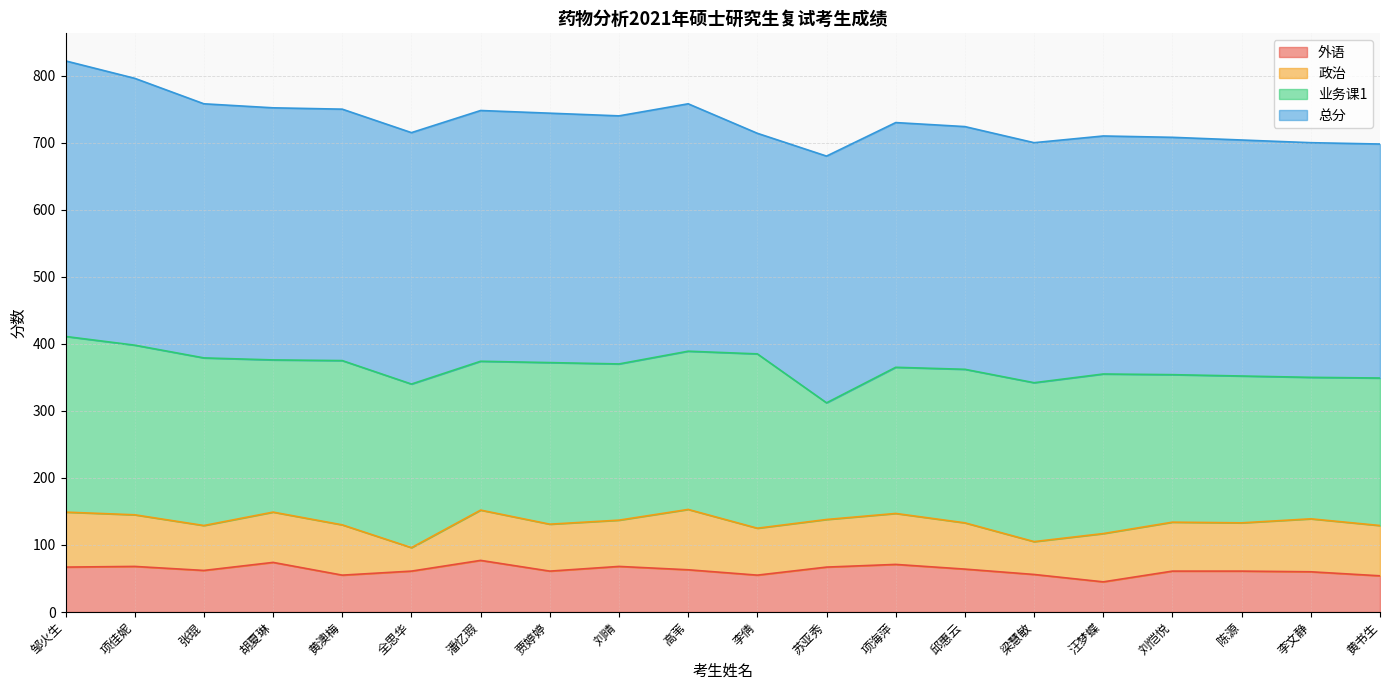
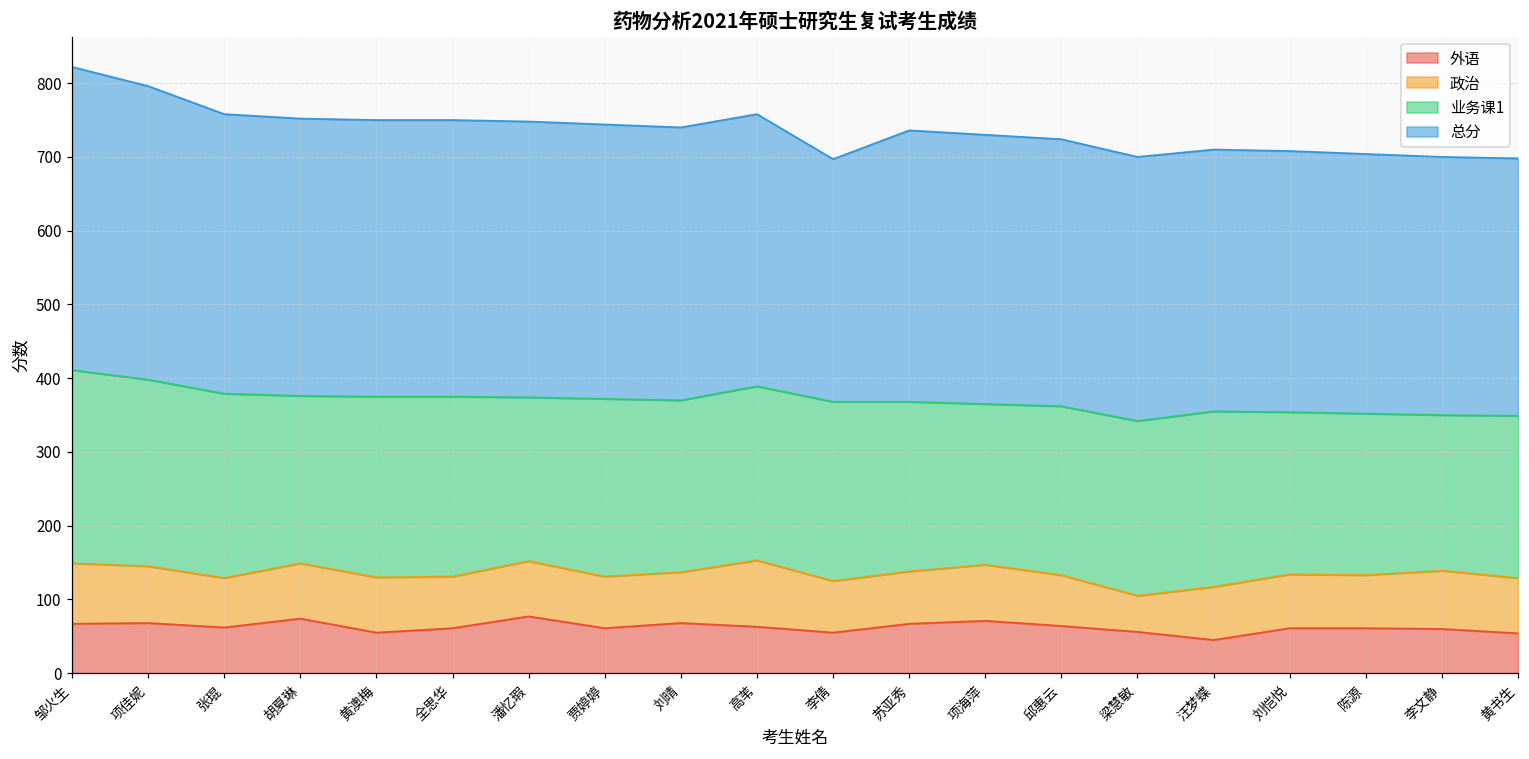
政治, 全思华: 40 -> 70
业务课1, 李倩: 260 -> 240
业务课1, 苏亚秀: 170 -> 230
